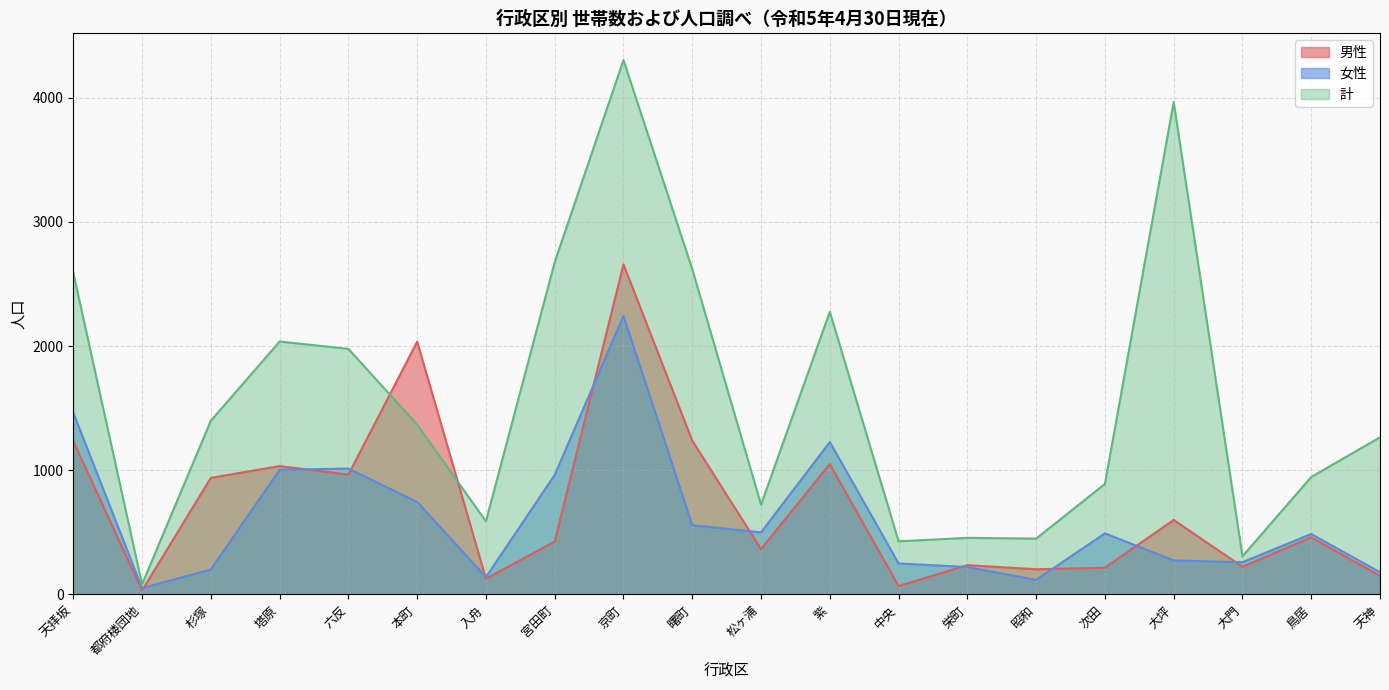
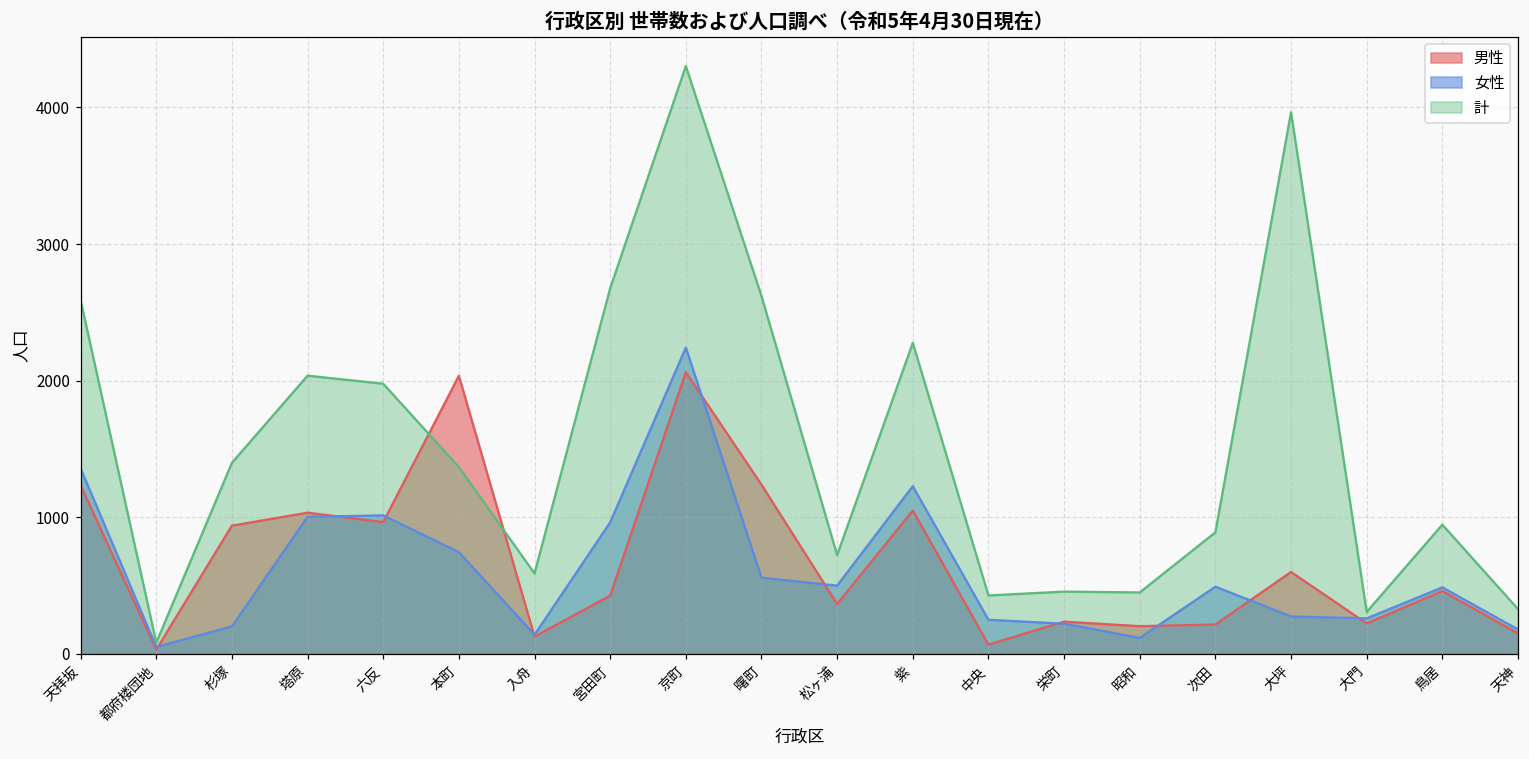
女性, 天拝坂: 1460 -> 1360
男性, 京町: 2660 -> 2060
計, 天神: 1270 -> 330
